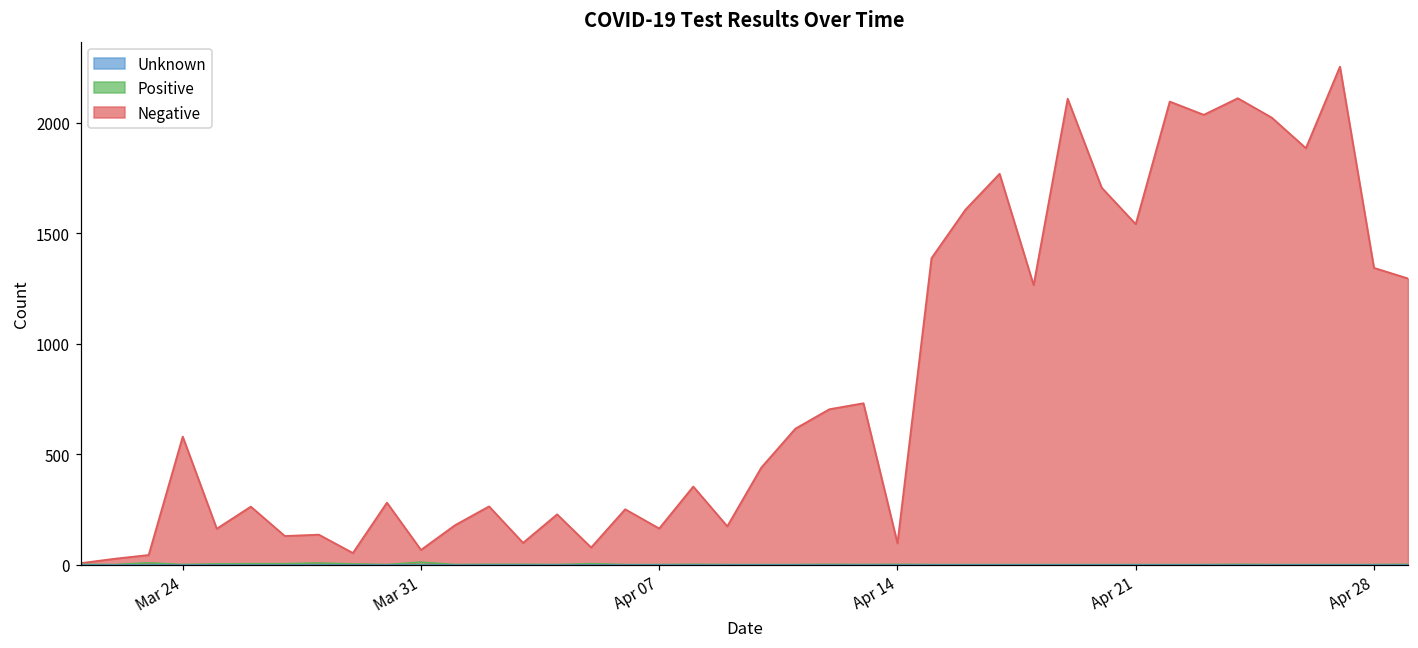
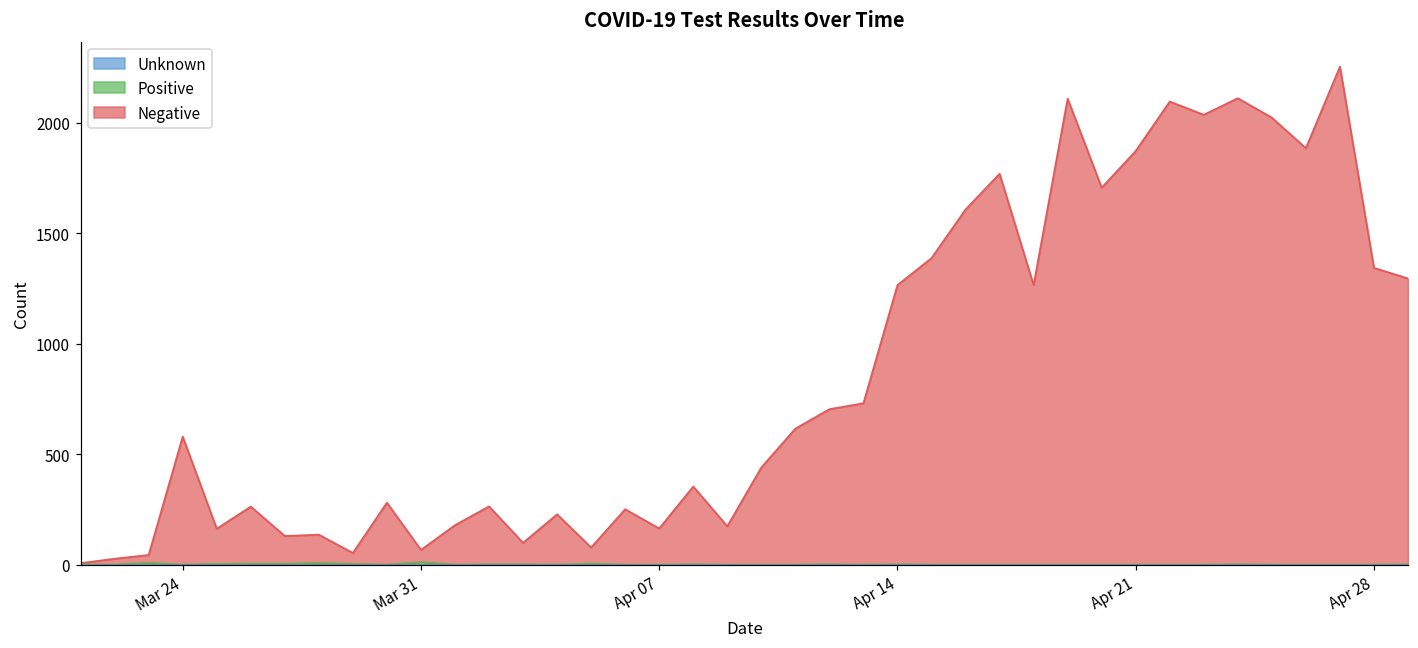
Negative, Apr 14: 100 -> 1260
Negative, Apr 21: 1540 -> 1870
